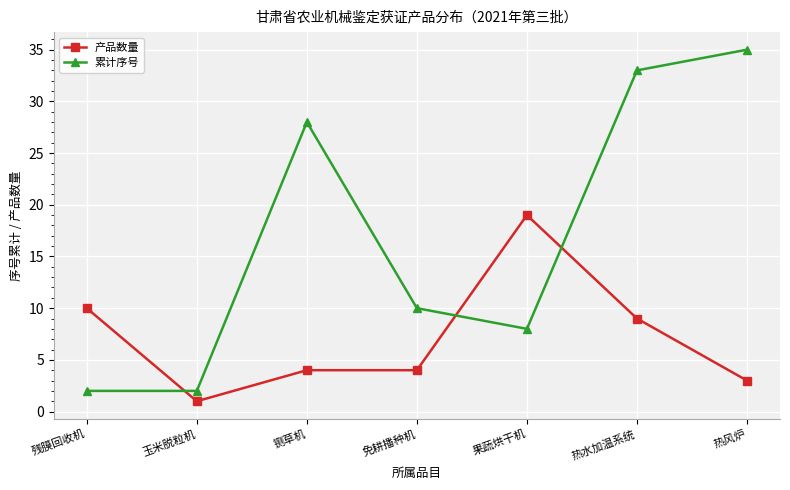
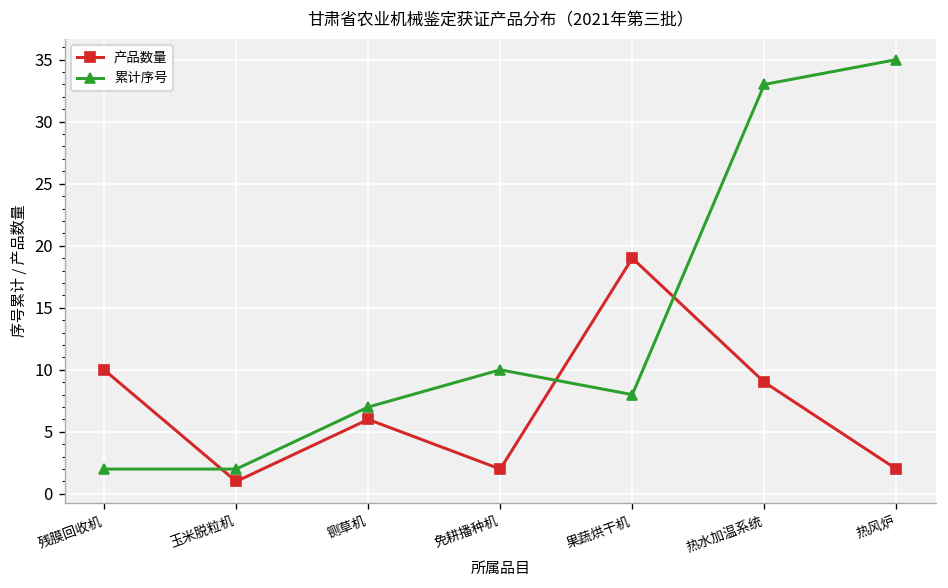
产品数量, 铡草机: 4 -> 6
累计序号, 铡草机: 28 -> 7
产品数量, 免耕播种机: 4 -> 2
产品数量, 热风炉: 3 -> 2
